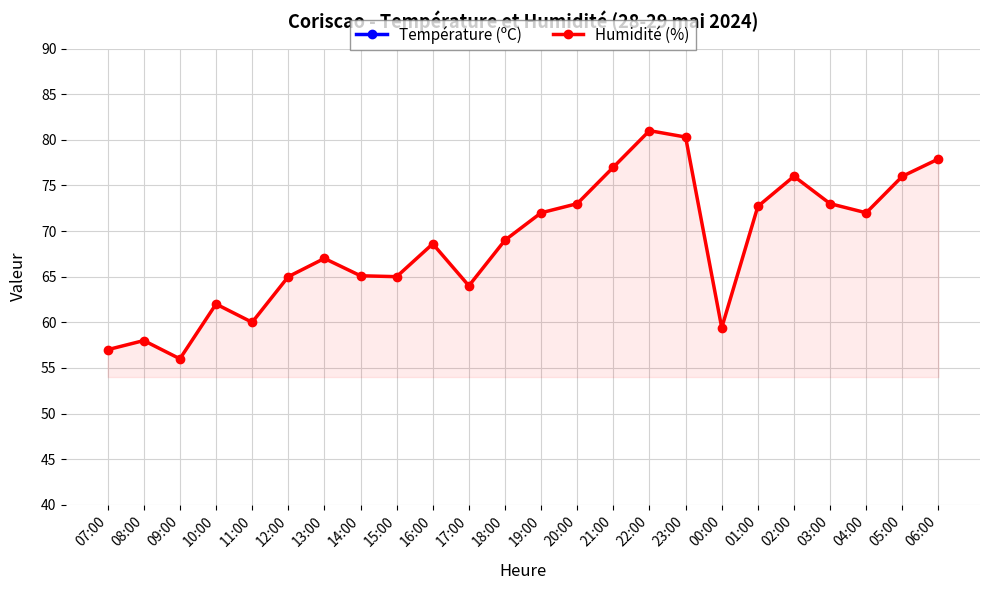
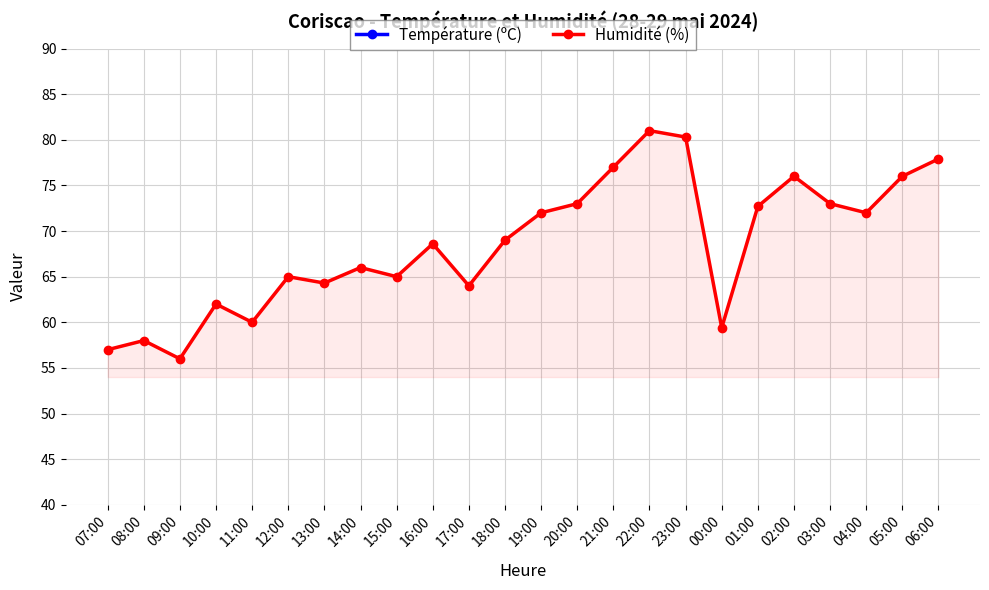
Humidité (%), 13:00: 67 -> 64
Humidité (%), 14:00: 65 -> 66
